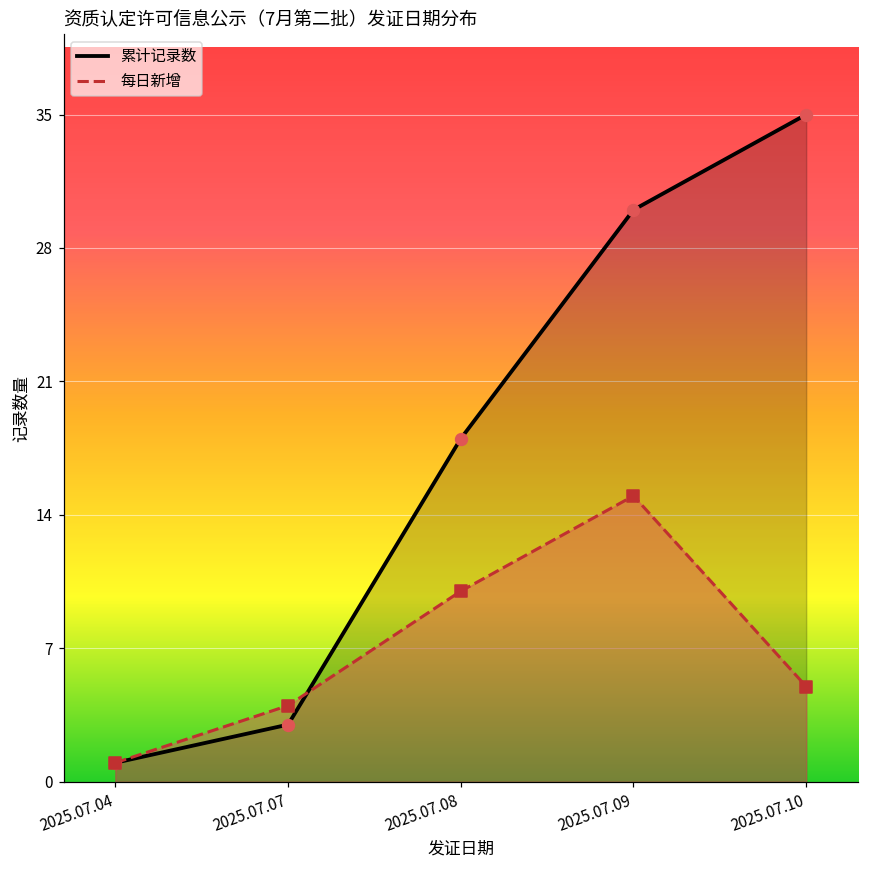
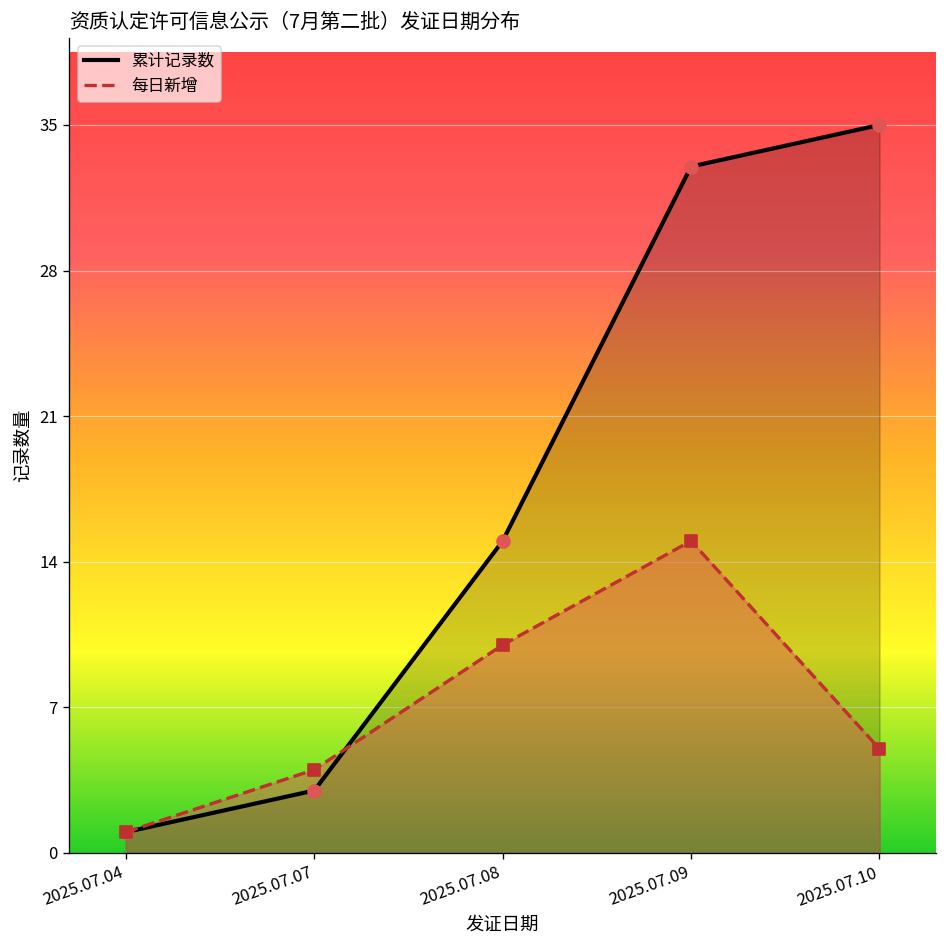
累计记录数, 2025.07.08: 18 -> 15
累计记录数, 2025.07.09: 30 -> 33
